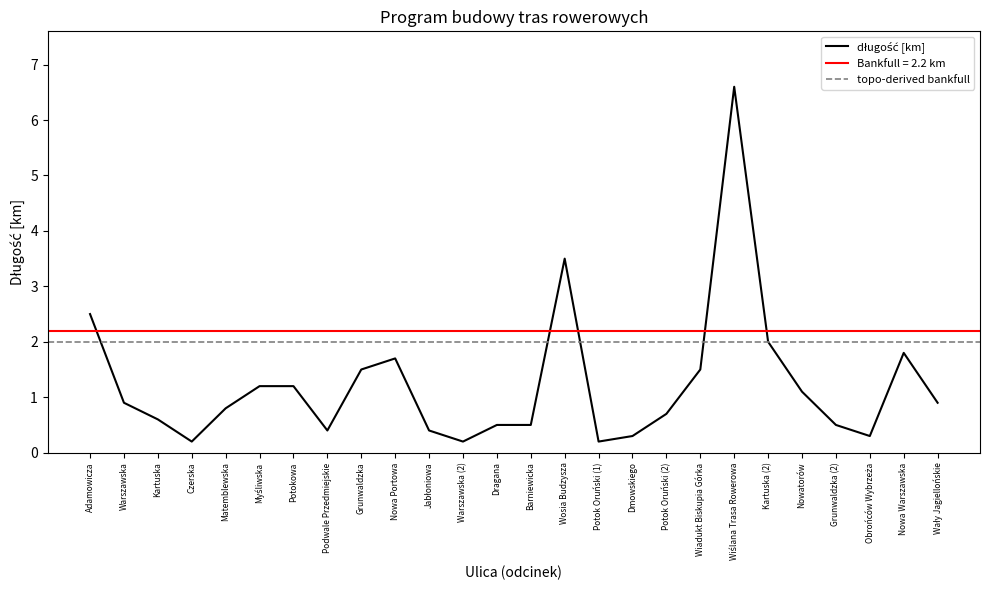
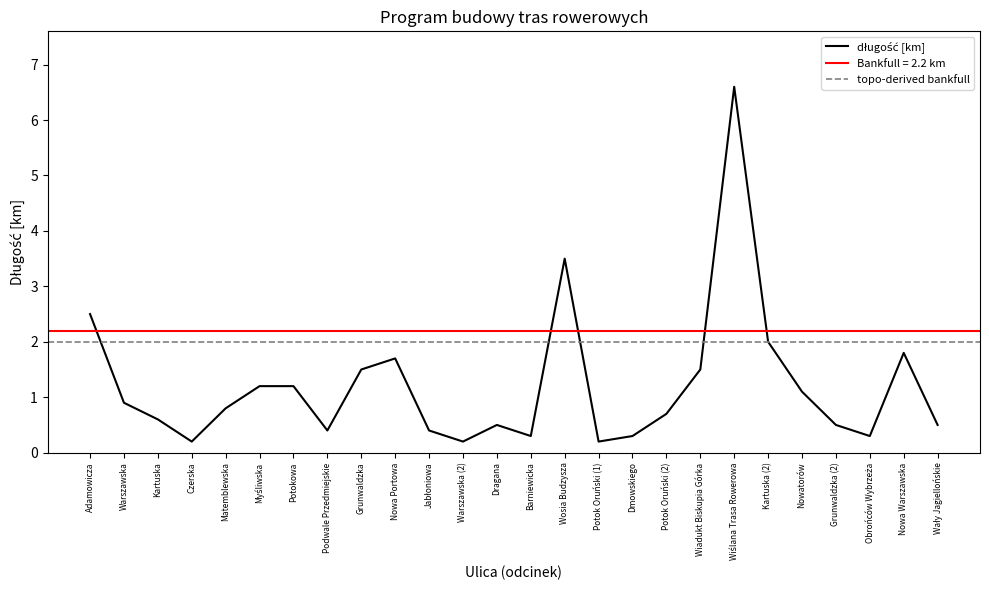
Barniewicka: 0.5 -> 0.3
Wały Jagiellońskie: 0.9 -> 0.5
